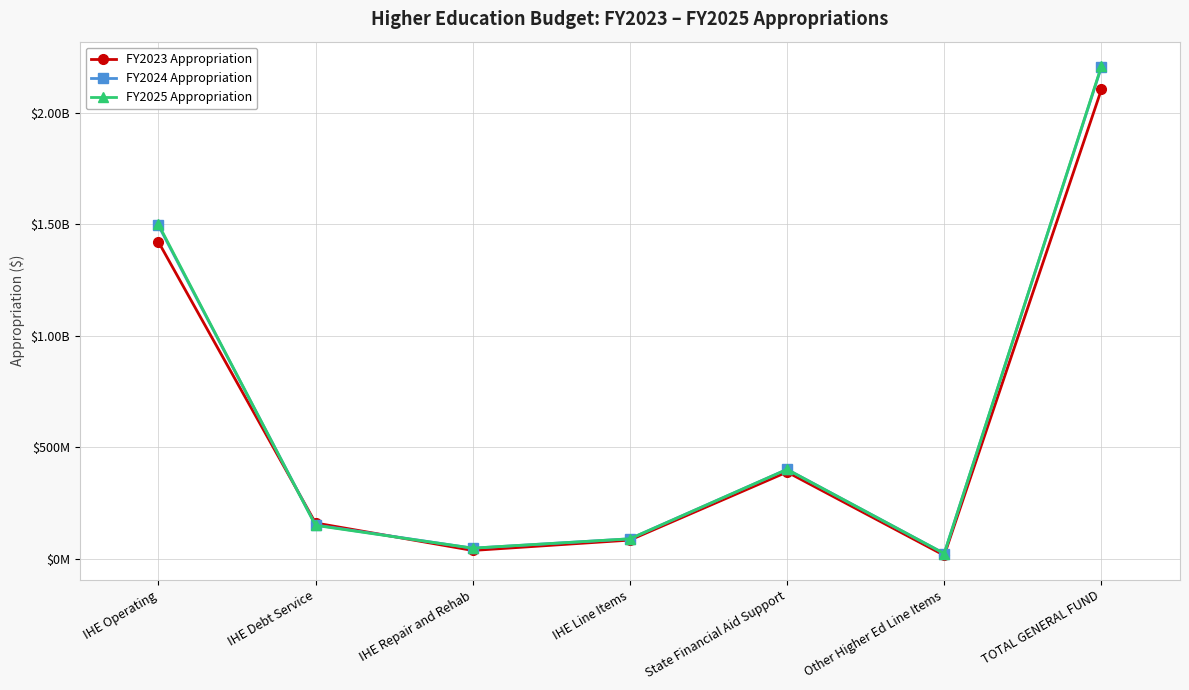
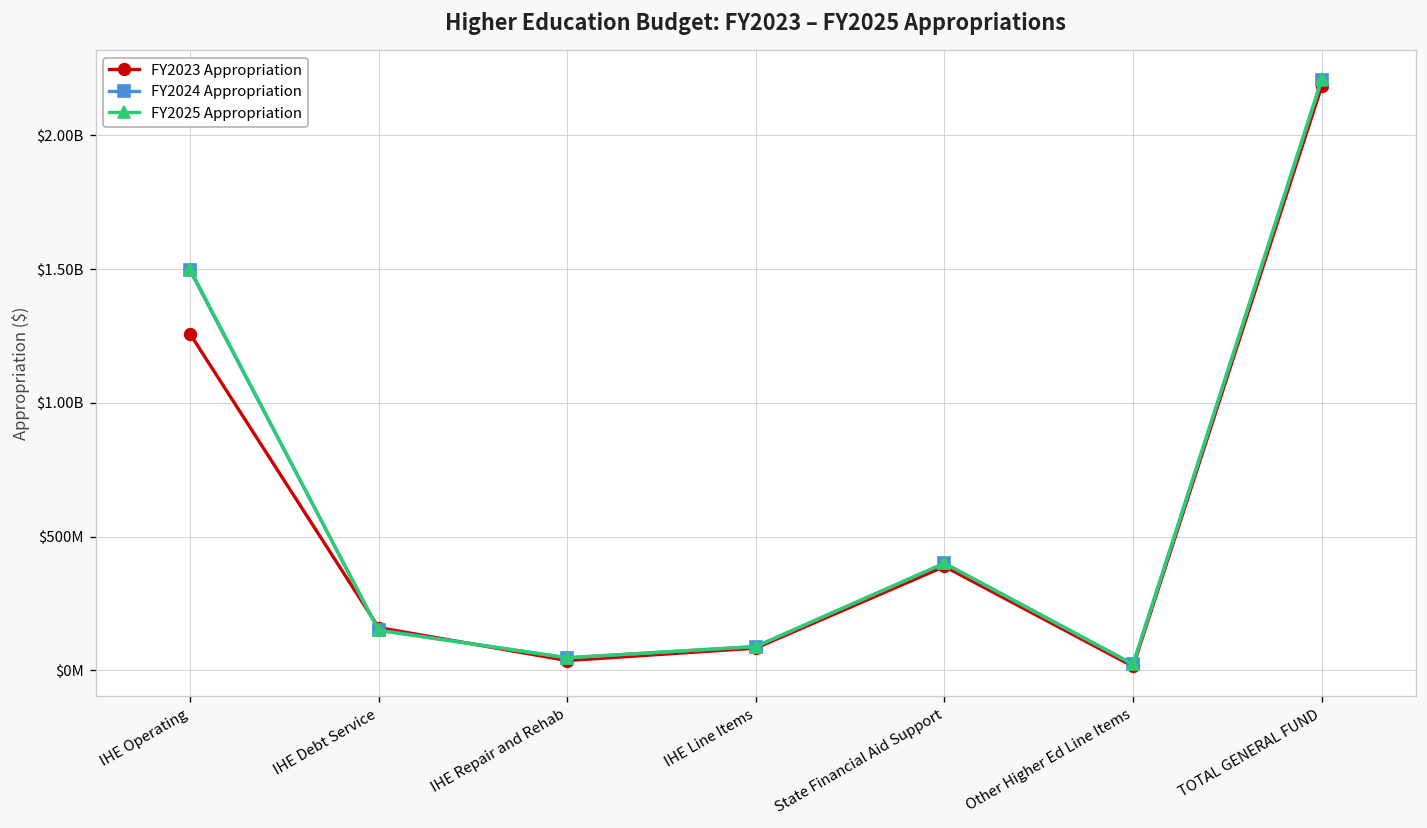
FY2023 Appropriation, IHE Operating: $1420000000 -> $1260000000
FY2023 Appropriation, TOTAL GENERAL FUND: $2100000000 -> $2180000000
